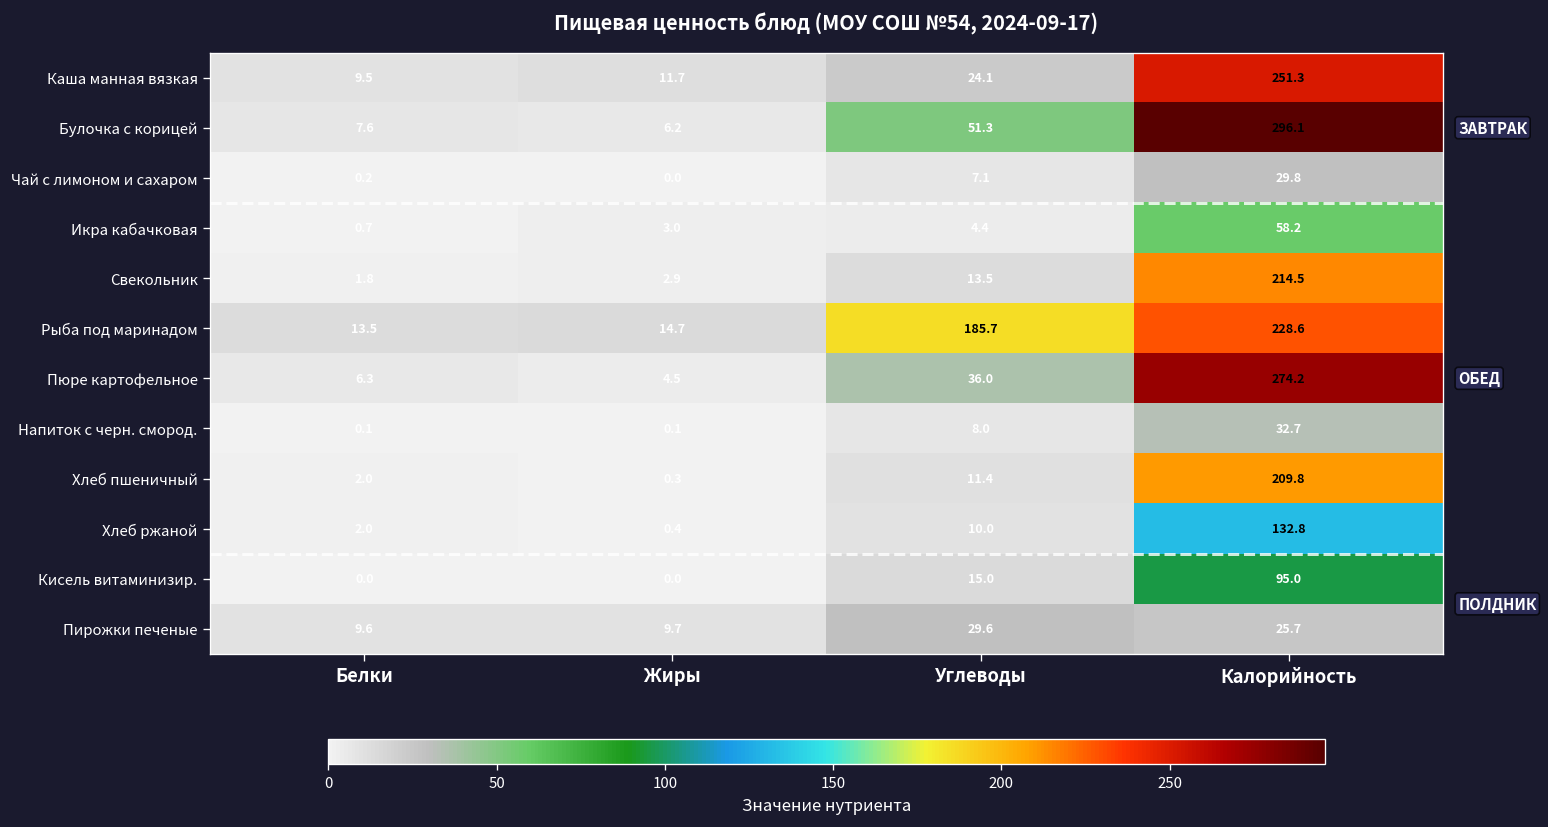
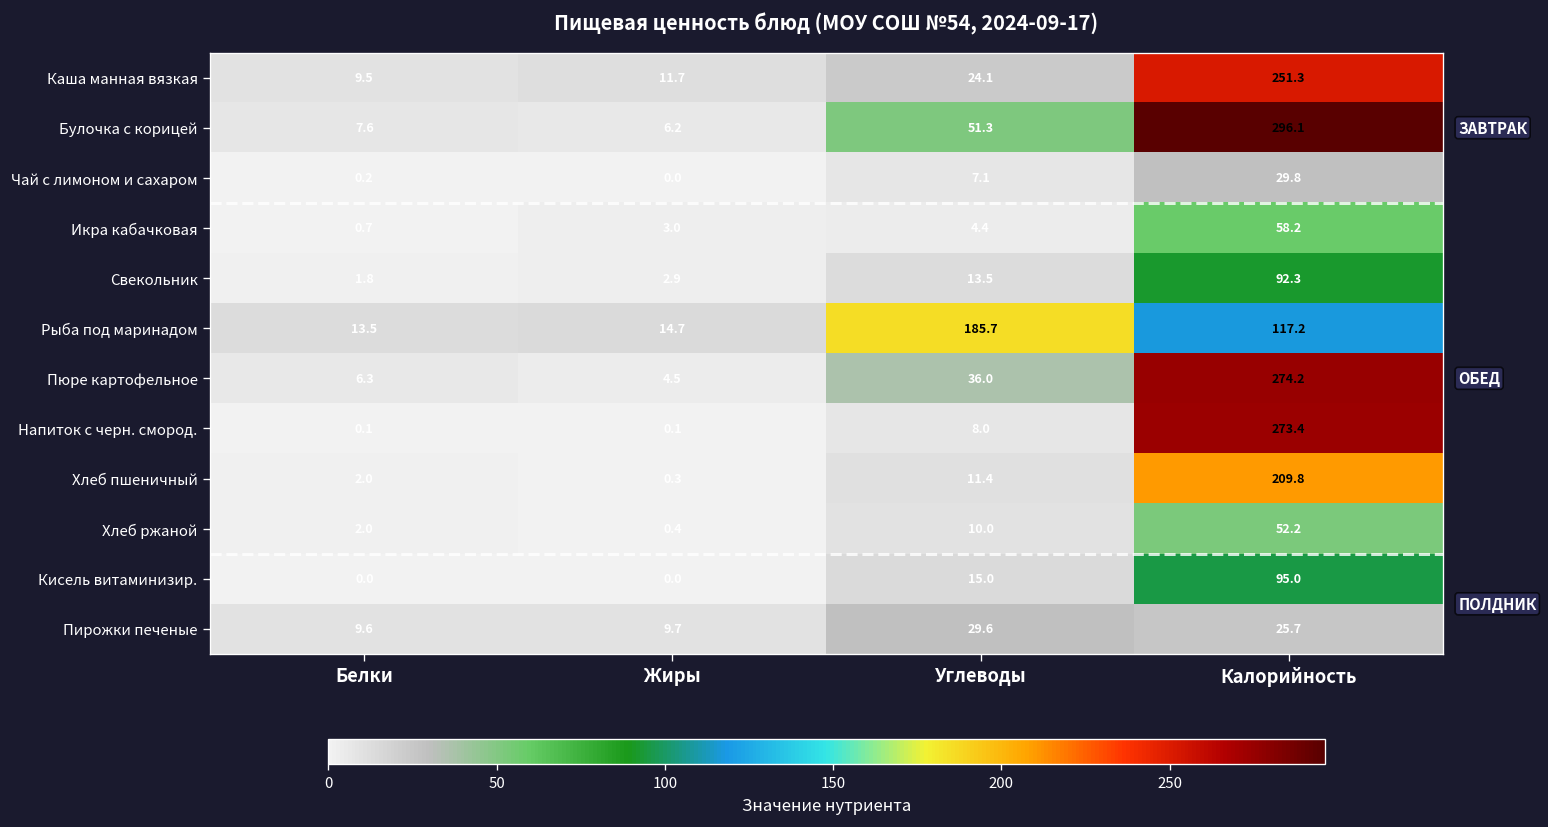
Свекольник, Калорийность: 214.5 -> 92.3
Рыба под маринадом, Калорийность: 228.6 -> 117.2
Напиток с черн. смород., Калорийность: 32.7 -> 273.4
Хлеб ржаной, Калорийность: 132.8 -> 52.2
